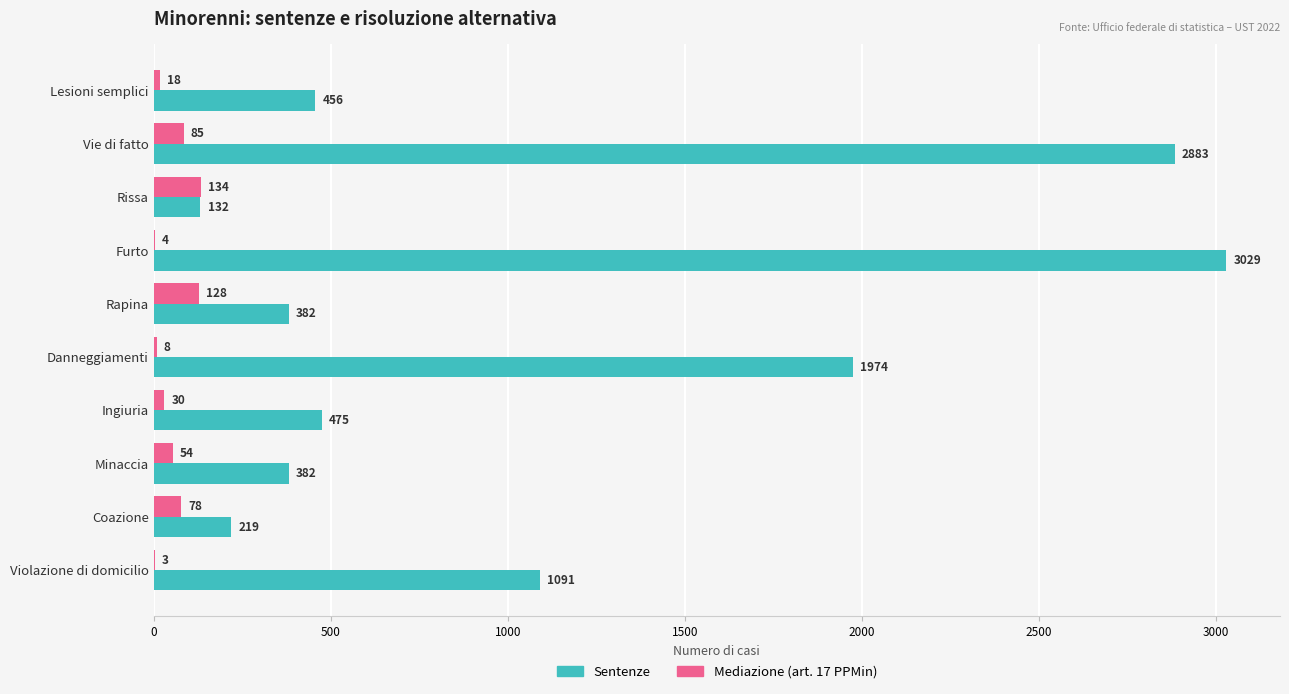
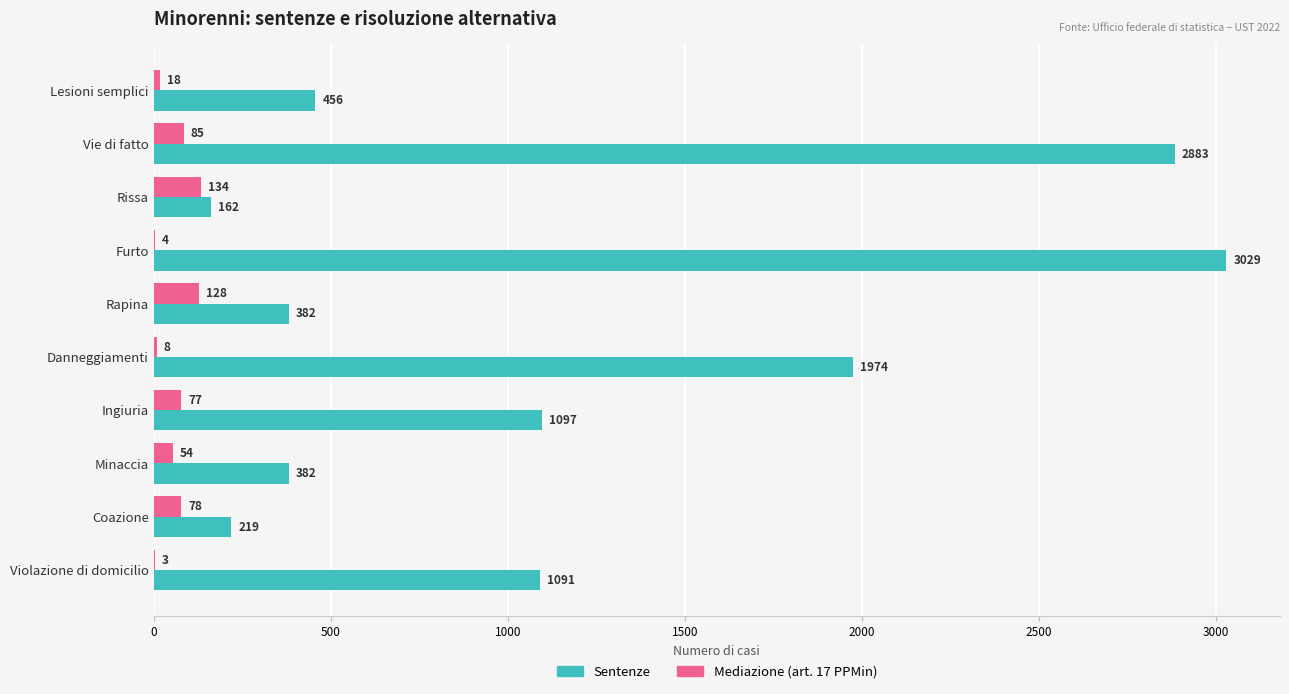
Sentenze, Rissa: 132 -> 162
Mediazione (art. 17 PPMin), Ingiuria: 30 -> 77
Sentenze, Ingiuria: 475 -> 1097
